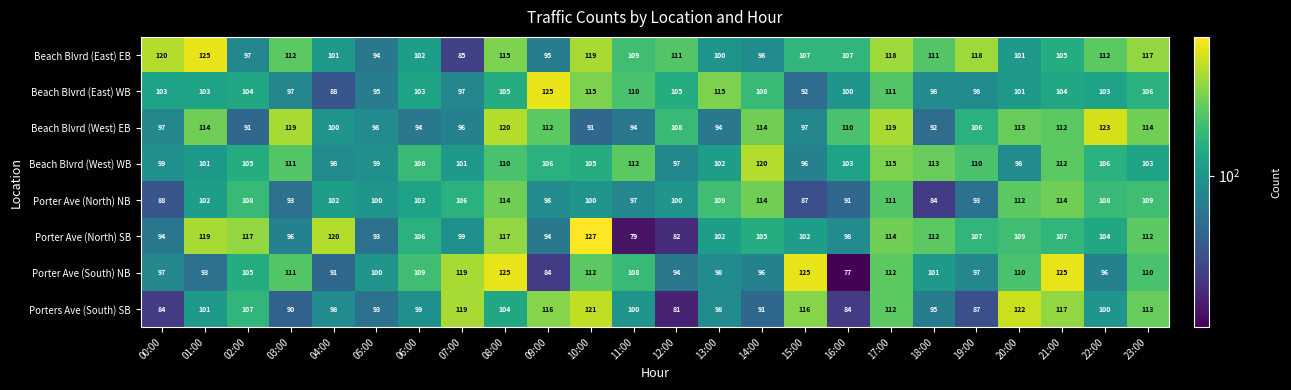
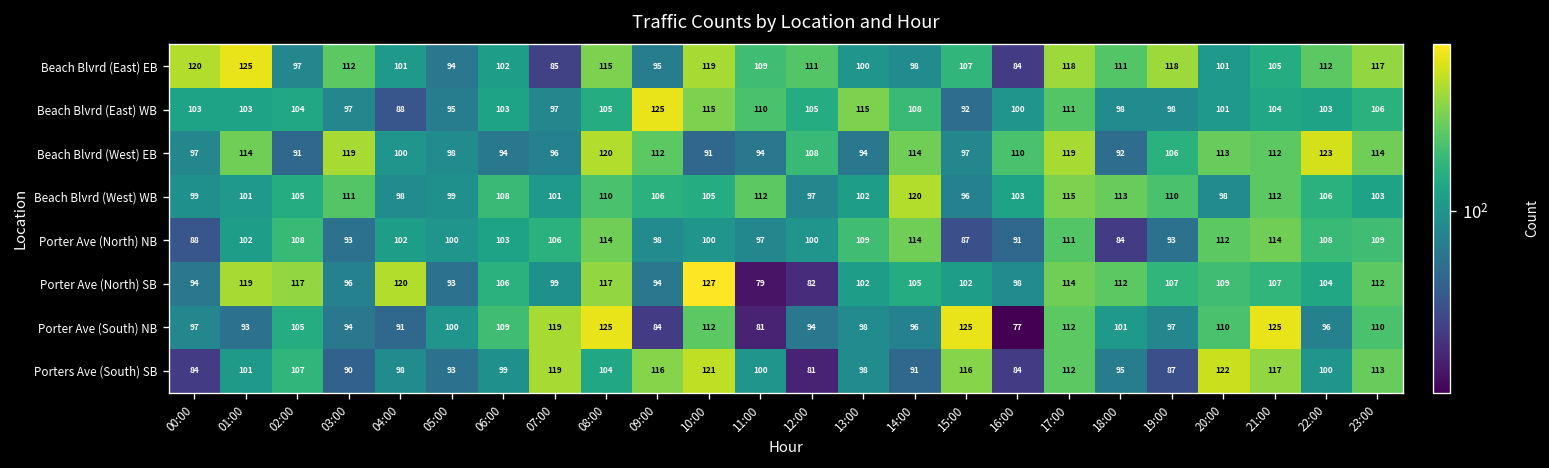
Beach Blvrd (East) EB, 16:00: 107 -> 84
Porter Ave (South) NB, 03:00: 111 -> 94
Porter Ave (South) NB, 11:00: 108 -> 81
